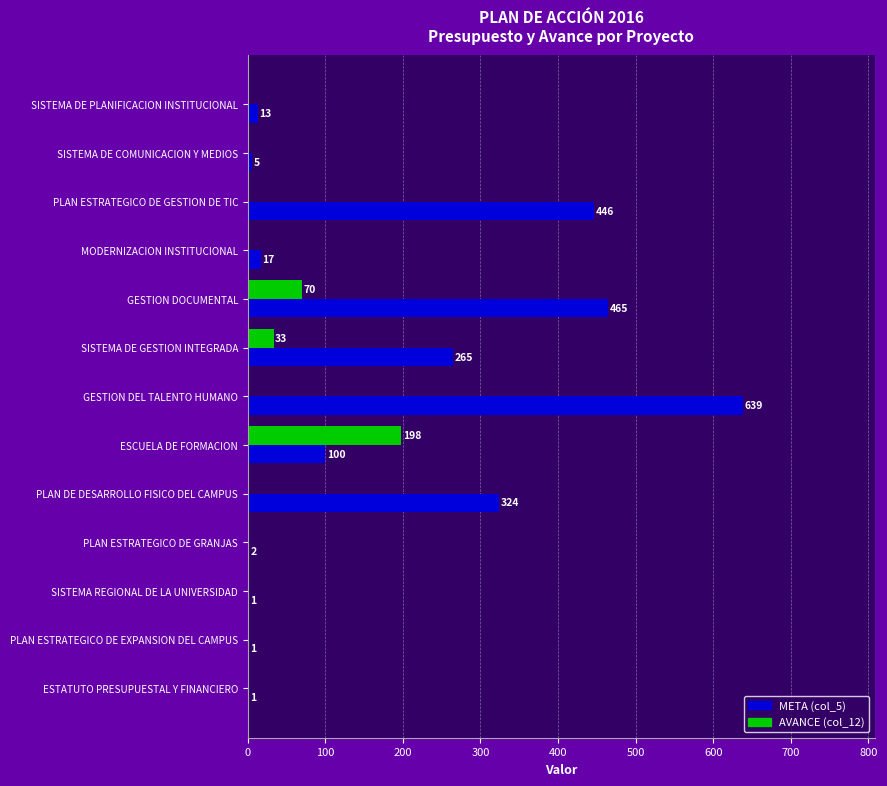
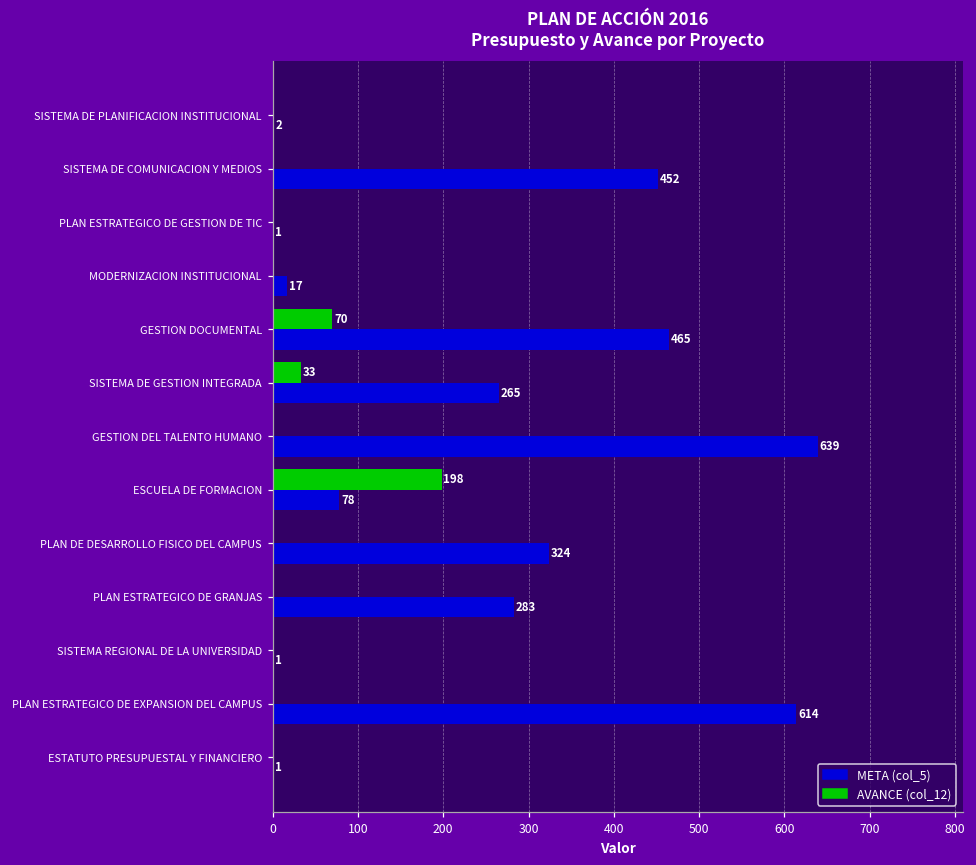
META (col_5), SISTEMA DE PLANIFICACION INSTITUCIONAL: 13 -> 2
META (col_5), SISTEMA DE COMUNICACION Y MEDIOS: 5 -> 452
META (col_5), PLAN ESTRATEGICO DE GESTION DE TIC: 446 -> 1
META (col_5), ESCUELA DE FORMACION: 100 -> 78
META (col_5), PLAN ESTRATEGICO DE GRANJAS: 2 -> 283
META (col_5), PLAN ESTRATEGICO DE EXPANSION DEL CAMPUS: 1 -> 614
